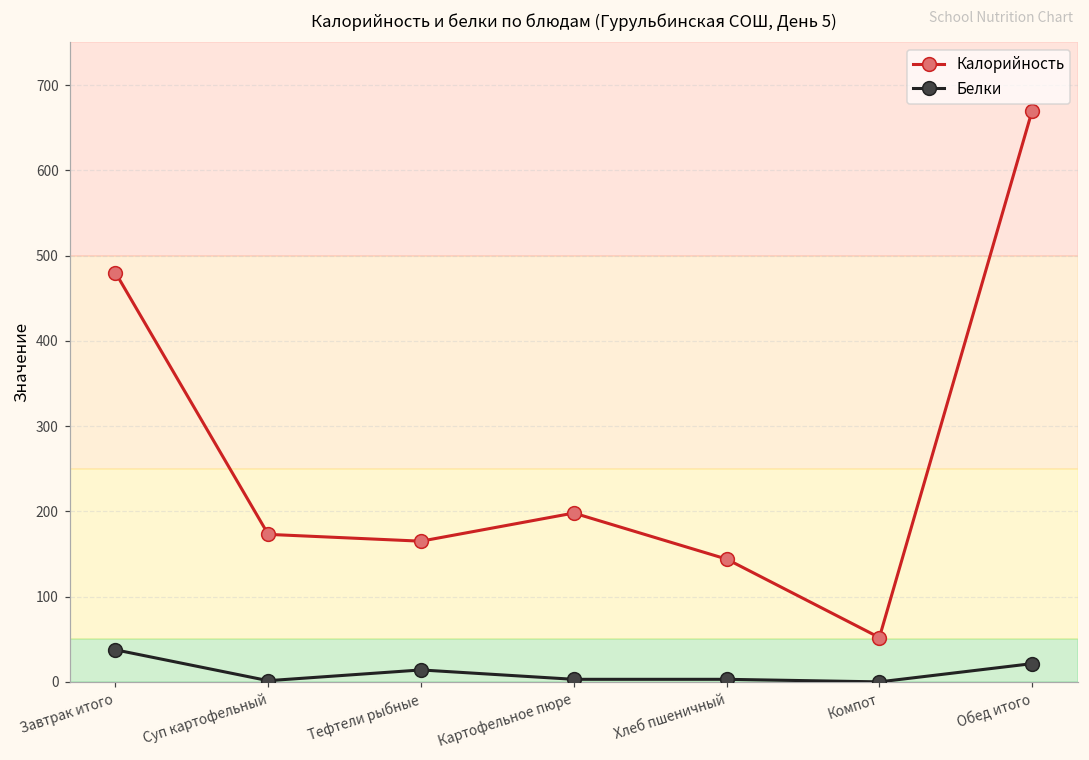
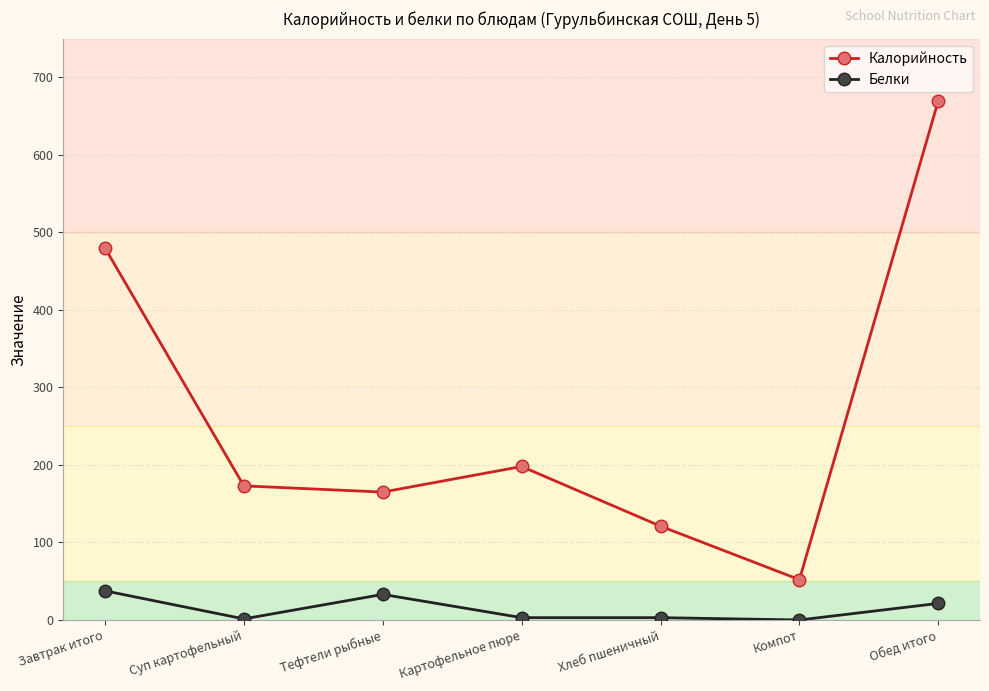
Белки, Тефтели рыбные: 10 -> 30
Калорийность, Хлеб пшеничный: 140 -> 120
